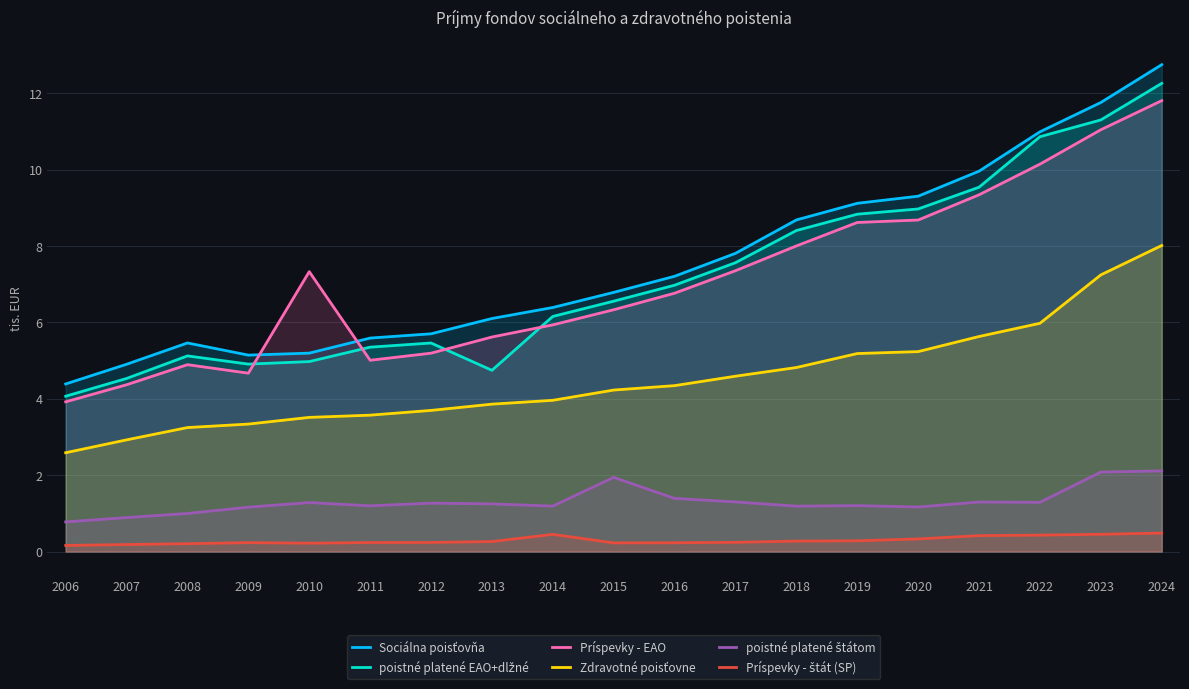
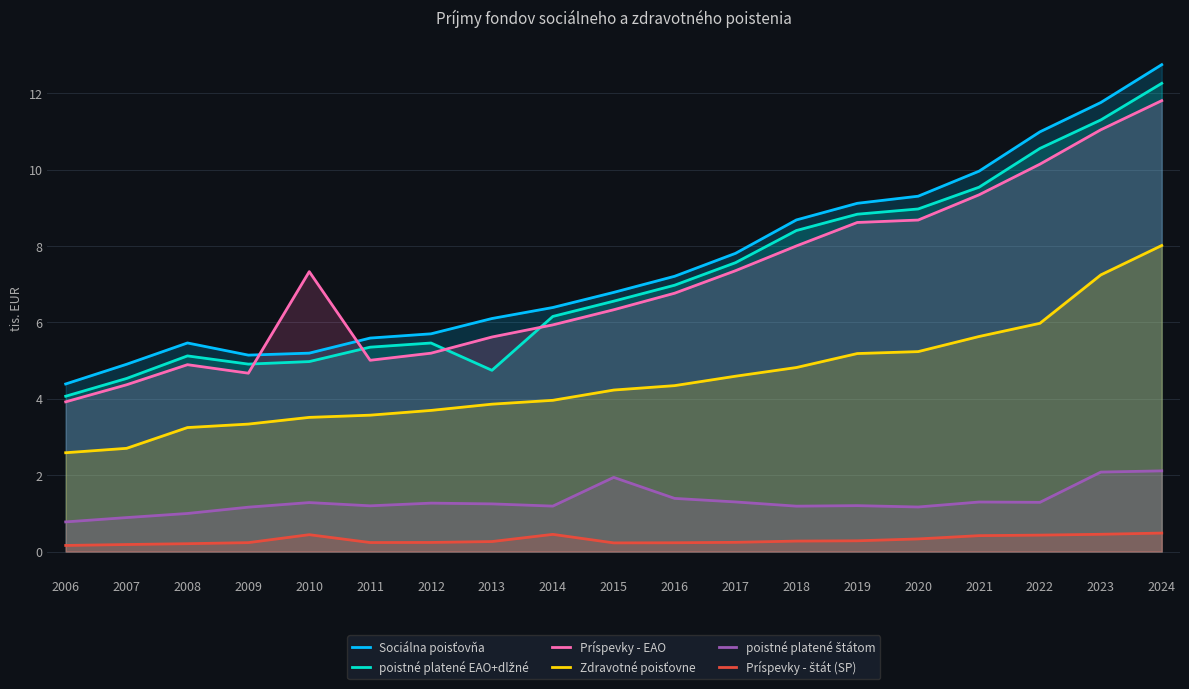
Zdravotné poisťovne, 2007: 2.9 -> 2.7
Príspevky - štát (SP), 2010: 0.2 -> 0.4
poistné platené EAO+dlžné, 2022: 10.9 -> 10.6
